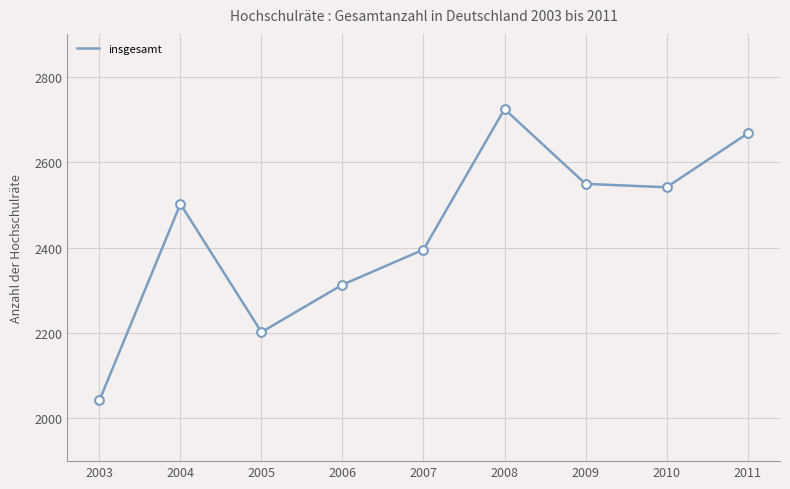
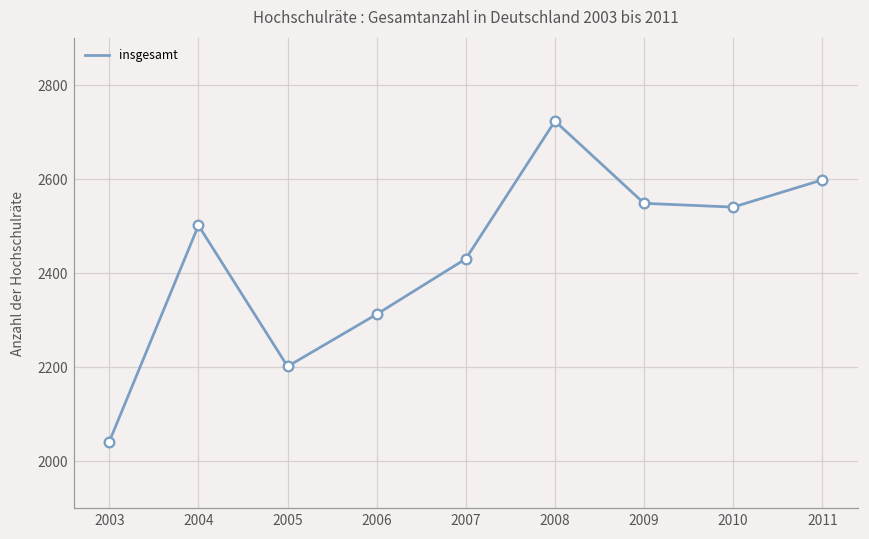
2007: 2400 -> 2430
2011: 2670 -> 2600
